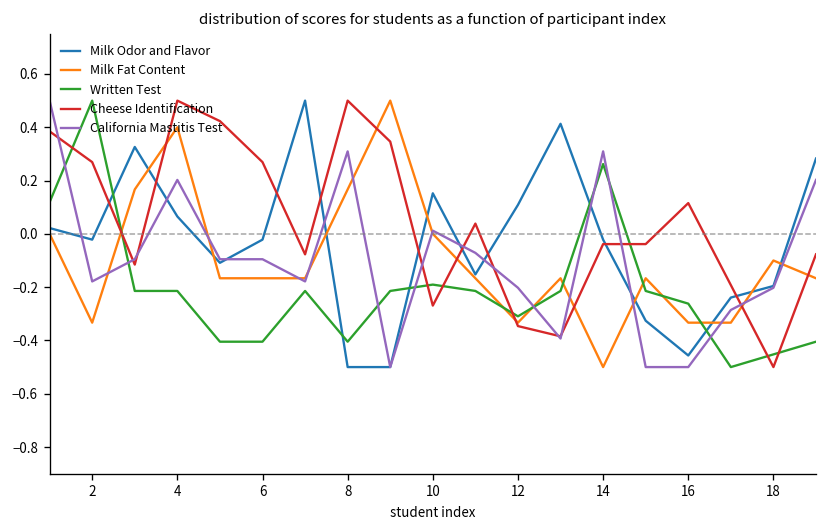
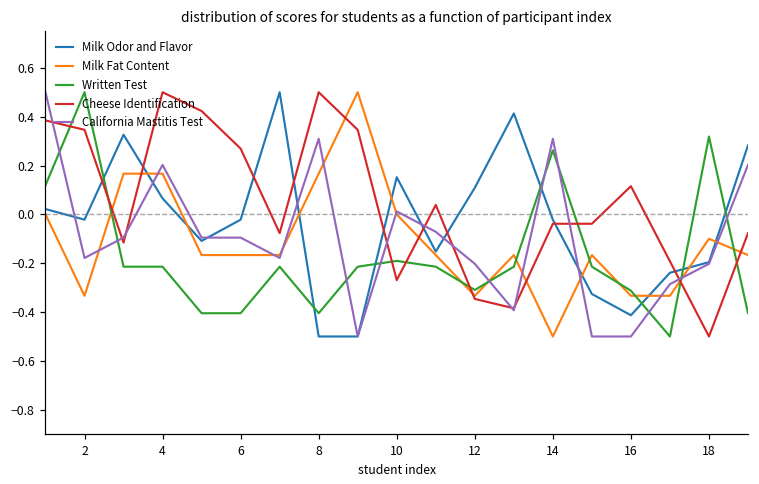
Cheese Identification, 2: 0.27 -> 0.35
Milk Fat Content, 4: 0.40 -> 0.17
Milk Odor and Flavor, 16: -0.46 -> -0.41
Written Test, 16: -0.26 -> -0.31
Written Test, 18: -0.45 -> 0.32
